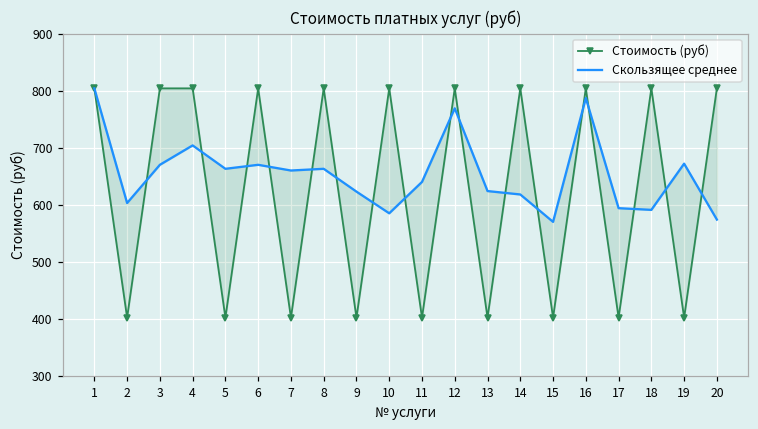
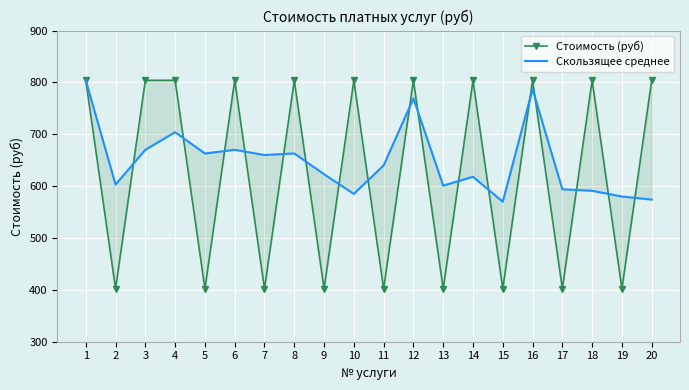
Скользящее среднее, 13: 620 -> 600
Скользящее среднее, 19: 670 -> 580
